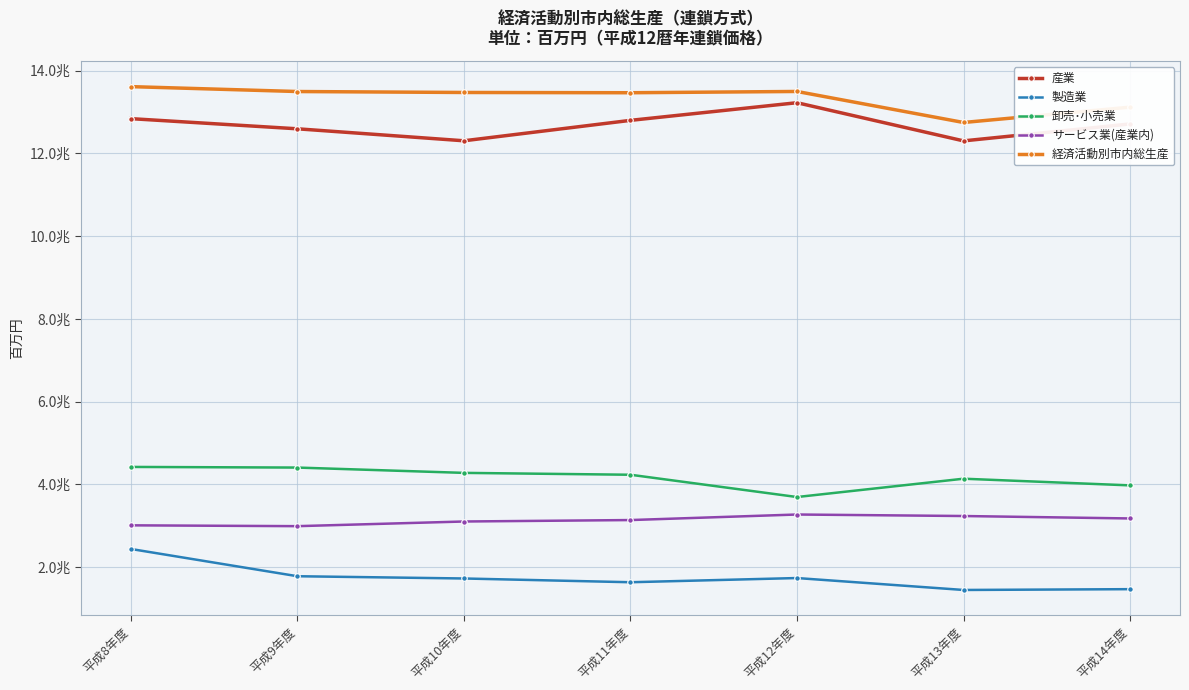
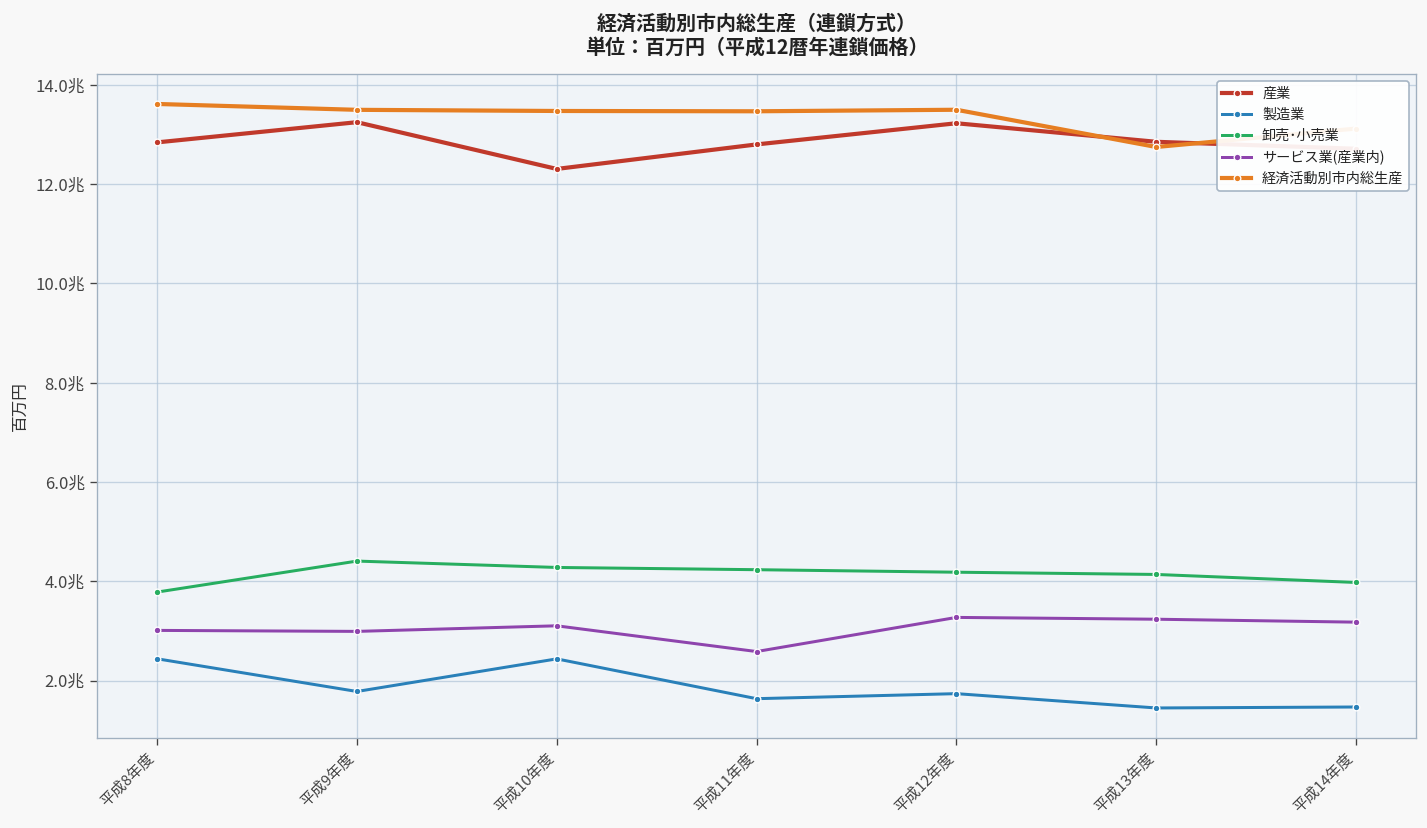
卸売･小売業, 平成8年度: 4.4兆 -> 3.8兆
産業, 平成9年度: 12.6兆 -> 13.2兆
製造業, 平成10年度: 1.7兆 -> 2.4兆
サービス業(産業内), 平成11年度: 3.1兆 -> 2.6兆
卸売･小売業, 平成12年度: 3.7兆 -> 4.2兆
産業, 平成13年度: 12.3兆 -> 12.9兆
